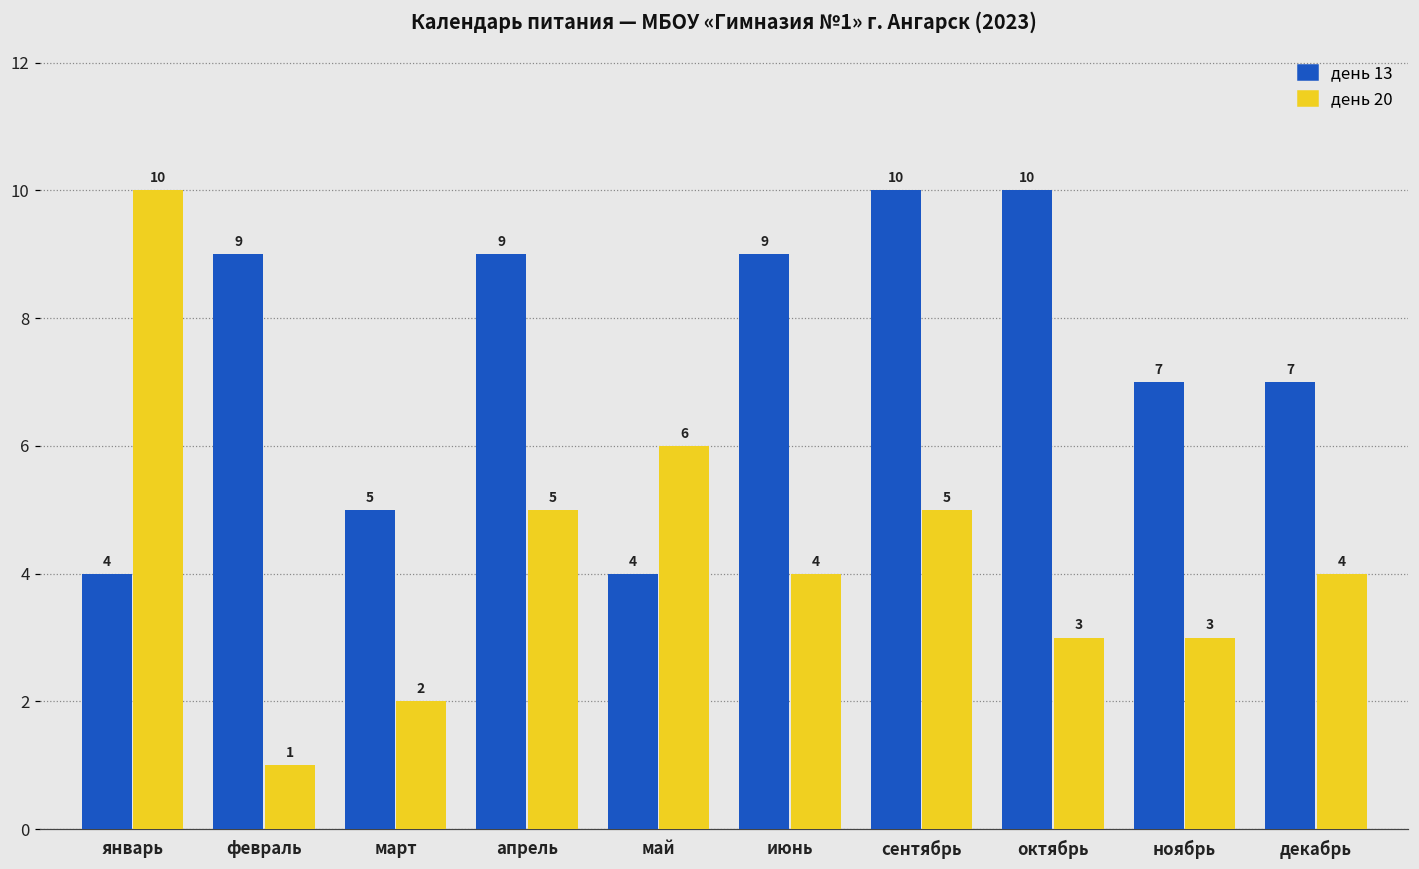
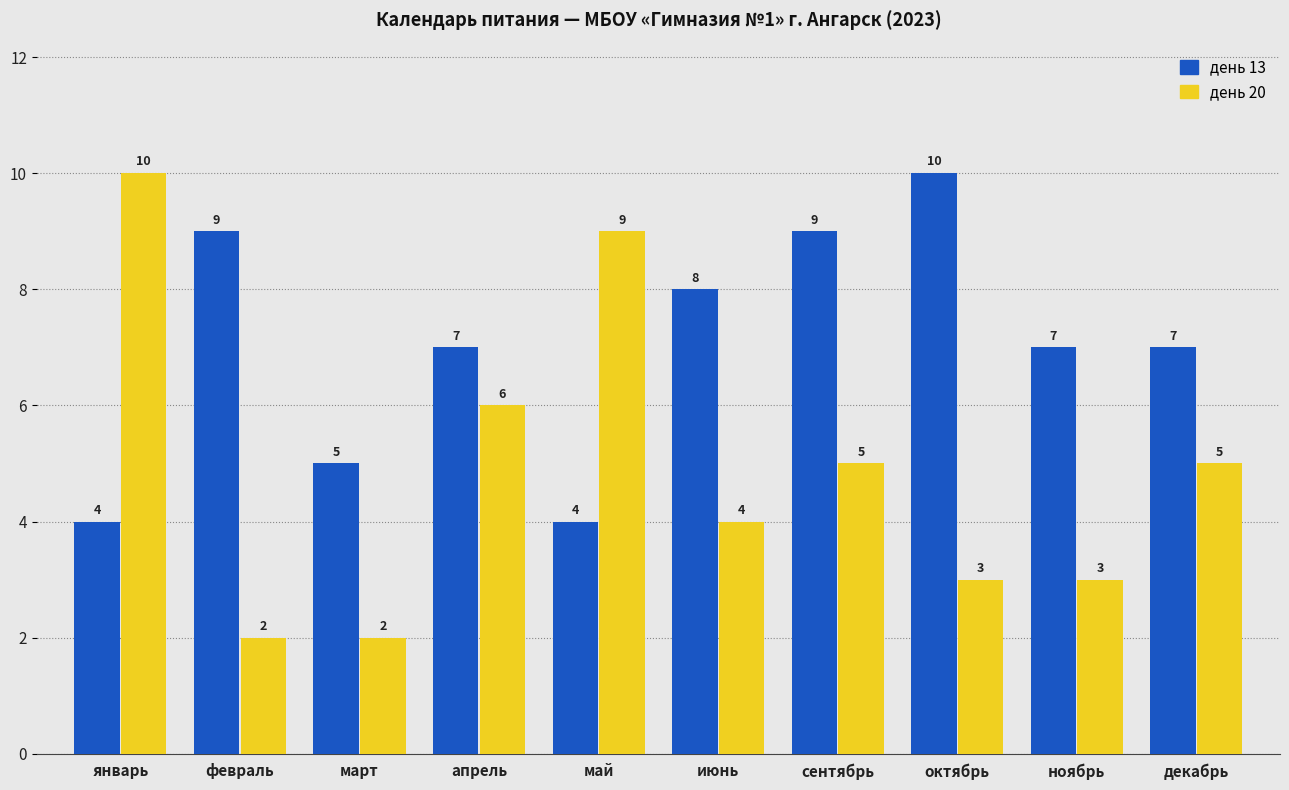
день 20, февраль: 1 -> 2
день 13, апрель: 9 -> 7
день 20, апрель: 5 -> 6
день 20, май: 6 -> 9
день 13, июнь: 9 -> 8
день 13, сентябрь: 10 -> 9
день 20, декабрь: 4 -> 5
